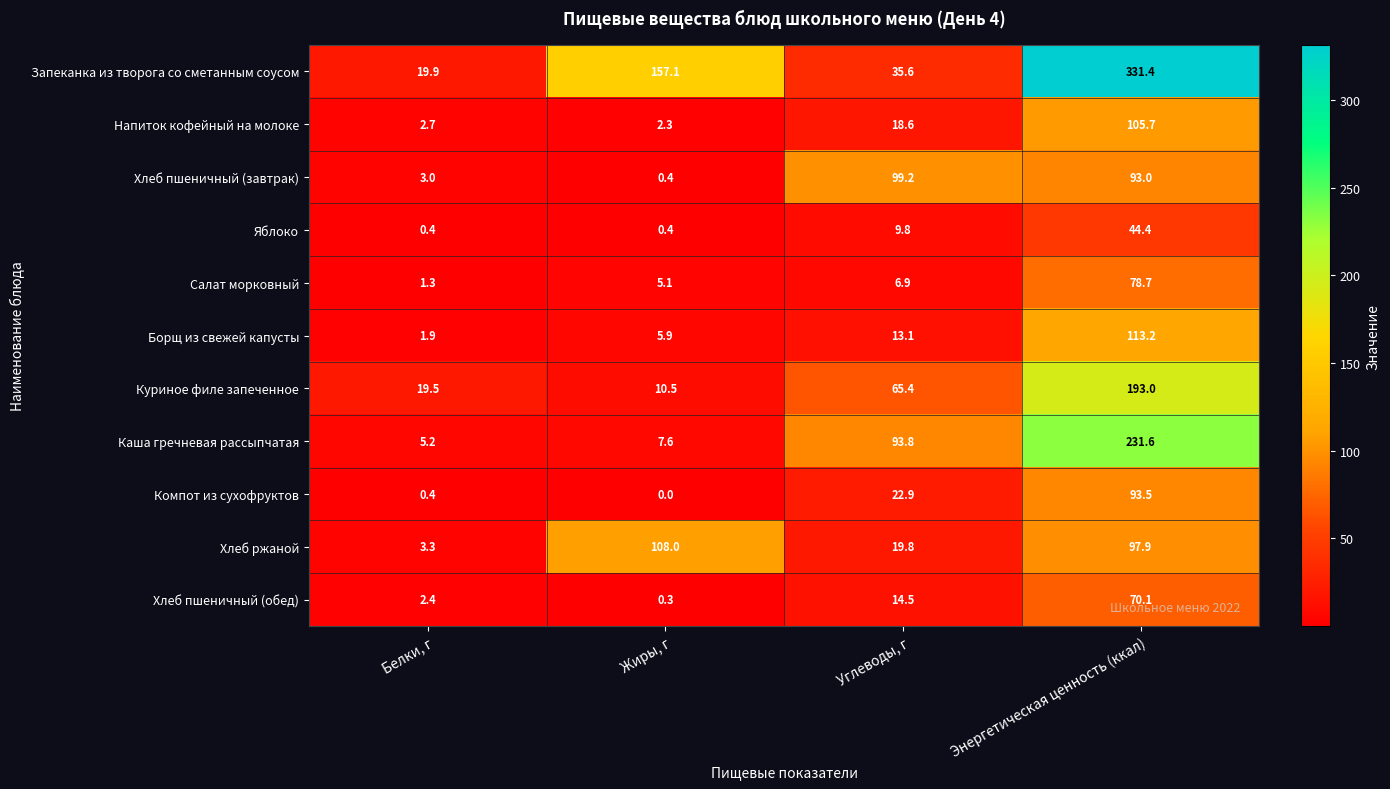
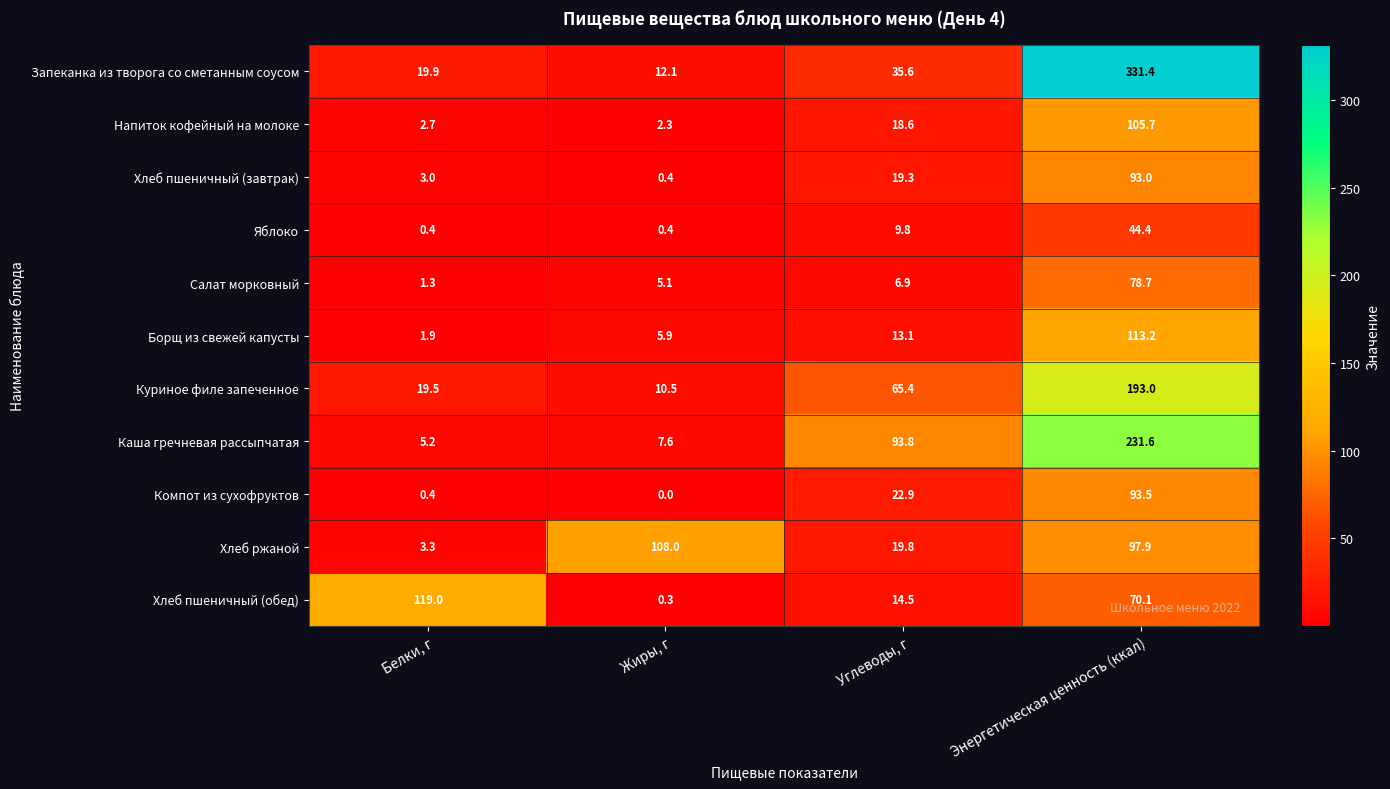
Запеканка из творога со сметанным соусом, Жиры, г: 157.1 -> 12.1
Хлеб пшеничный (завтрак), Углеводы, г: 99.2 -> 19.3
Хлеб пшеничный (обед), Белки, г: 2.4 -> 119.0
